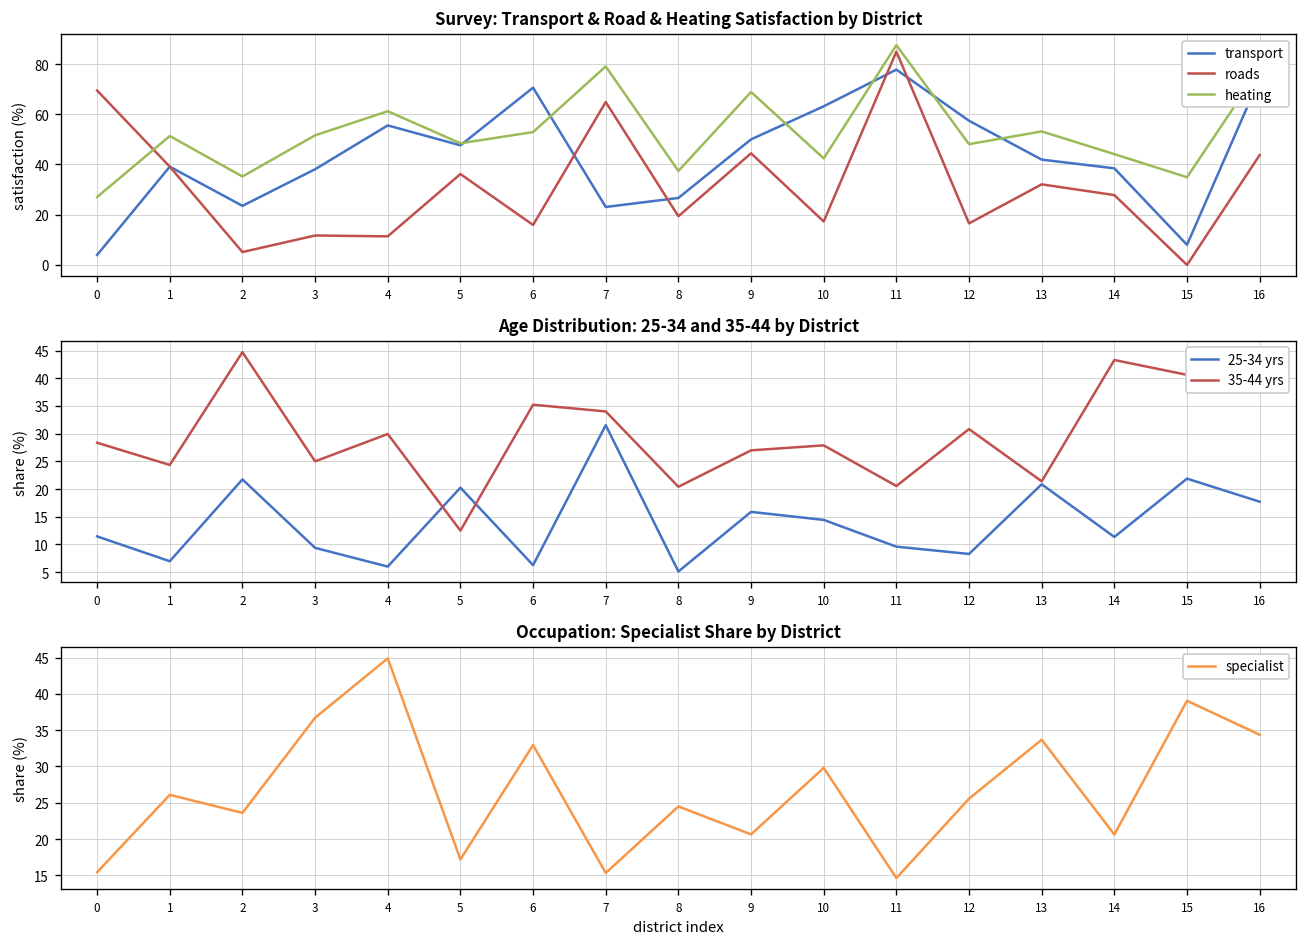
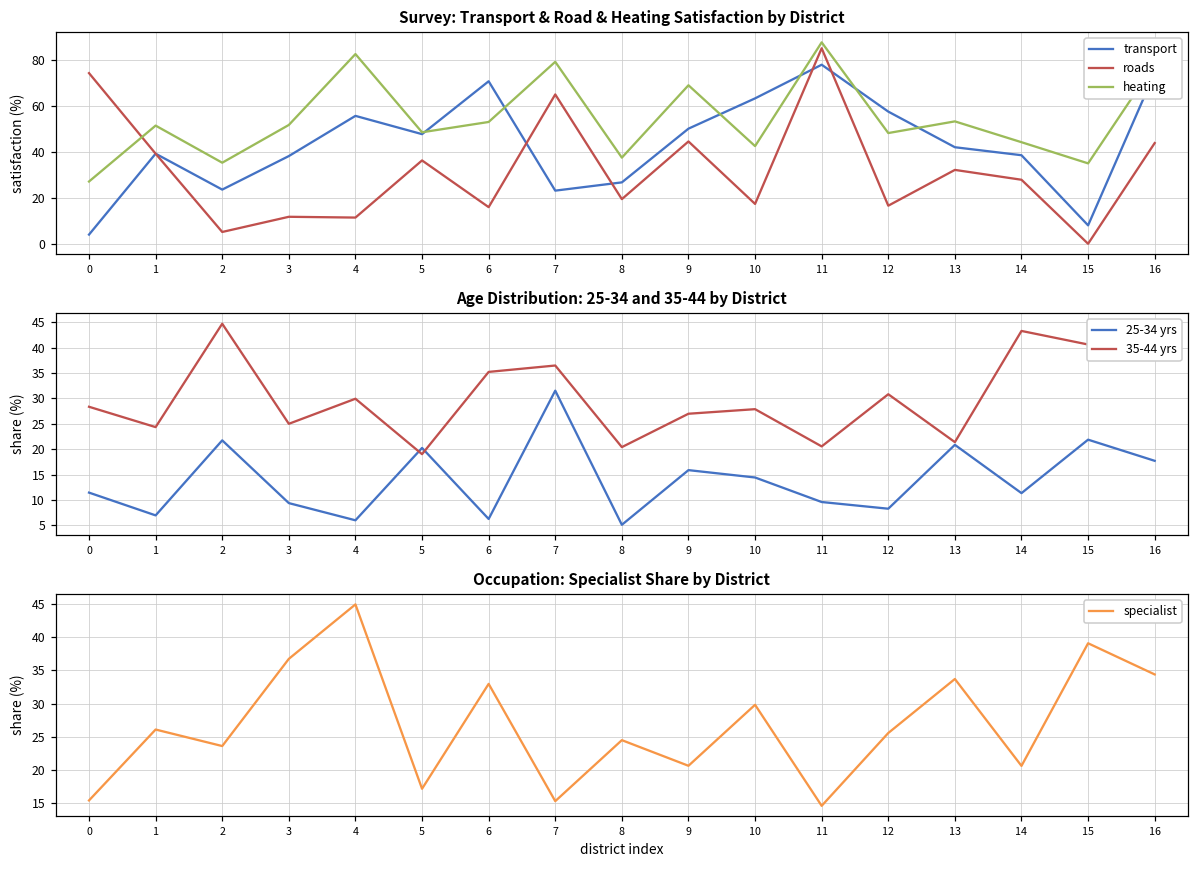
Survey: Transport & Road & Heating Satisfaction by District, roads, 0: 69 -> 74
Survey: Transport & Road & Heating Satisfaction by District, heating, 4: 61 -> 82
Age Distribution: 25-34 and 35-44 by District, 35-44 yrs, 5: 12 -> 19
Age Distribution: 25-34 and 35-44 by District, 35-44 yrs, 7: 34 -> 36
